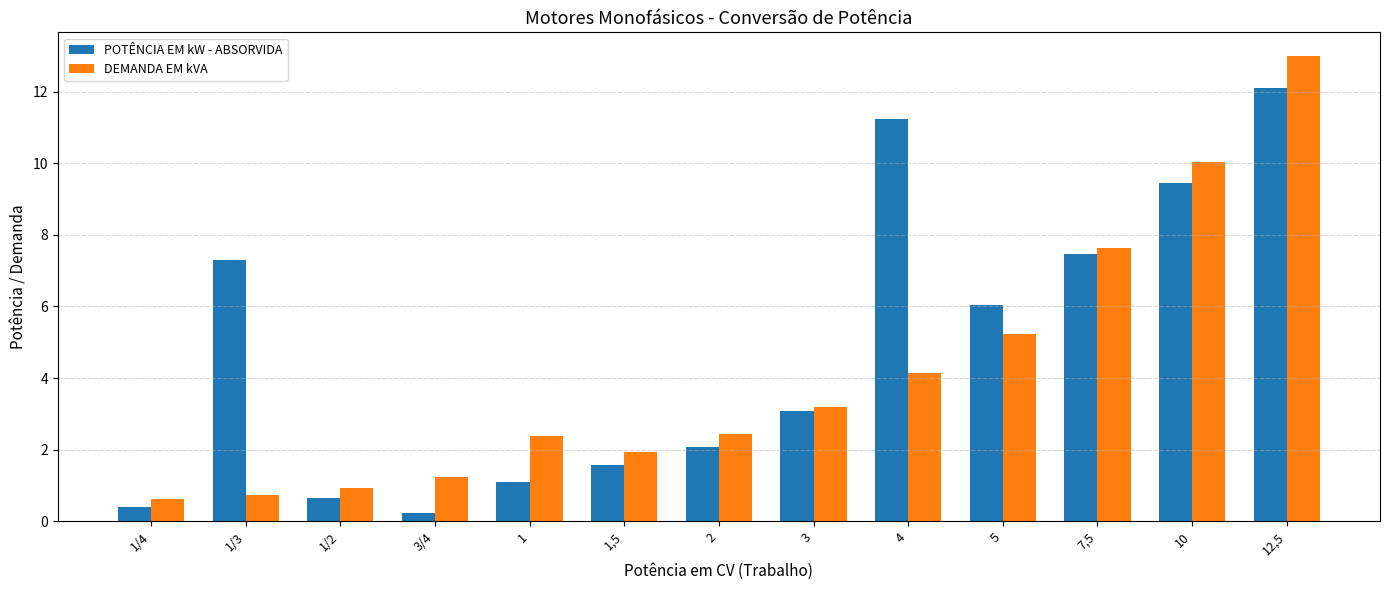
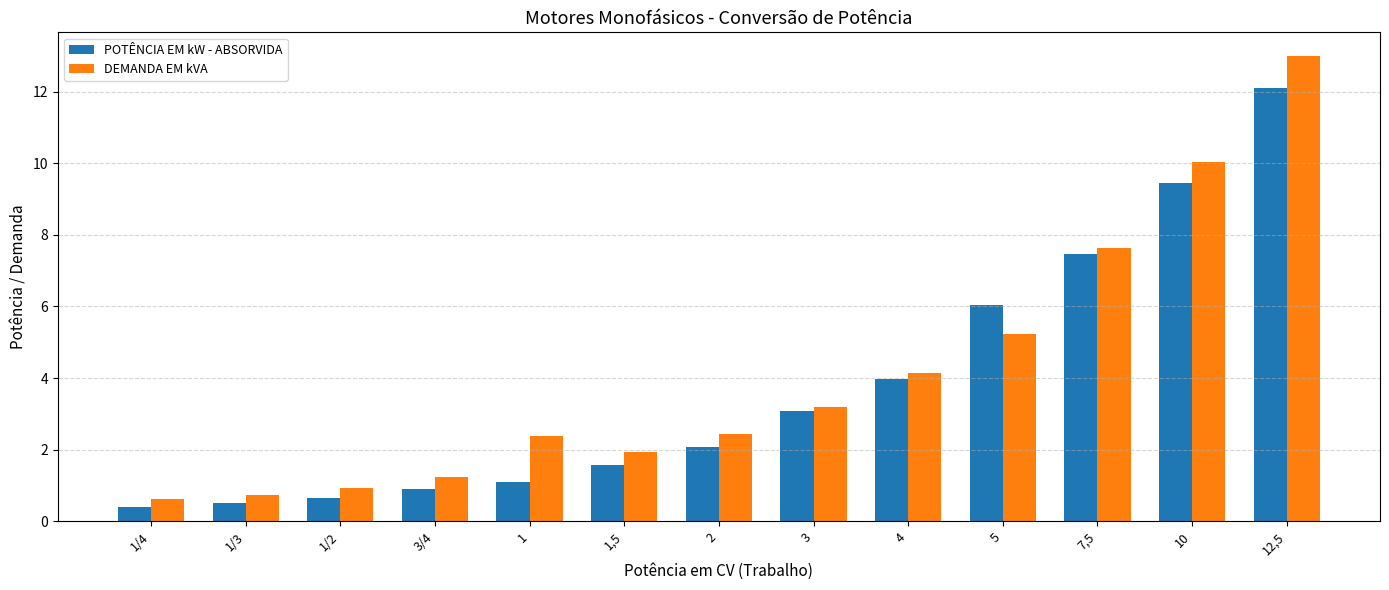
POTÊNCIA EM kW - ABSORVIDA, 1/3: 7.3 -> 0.5
POTÊNCIA EM kW - ABSORVIDA, 3/4: 0.2 -> 0.9
POTÊNCIA EM kW - ABSORVIDA, 4: 11.2 -> 4.0
